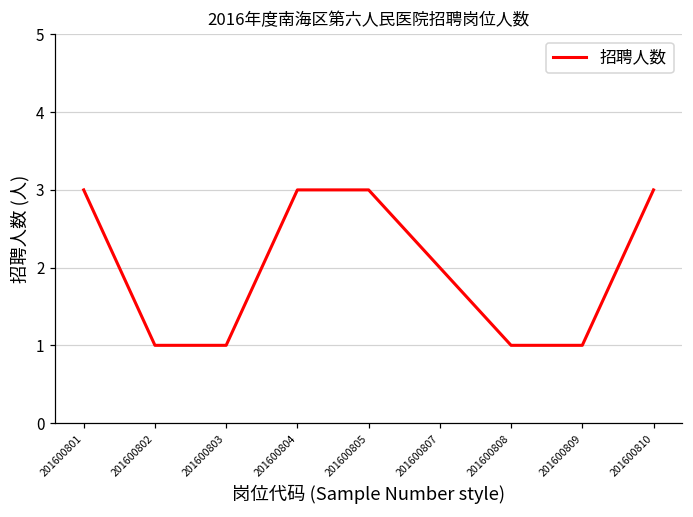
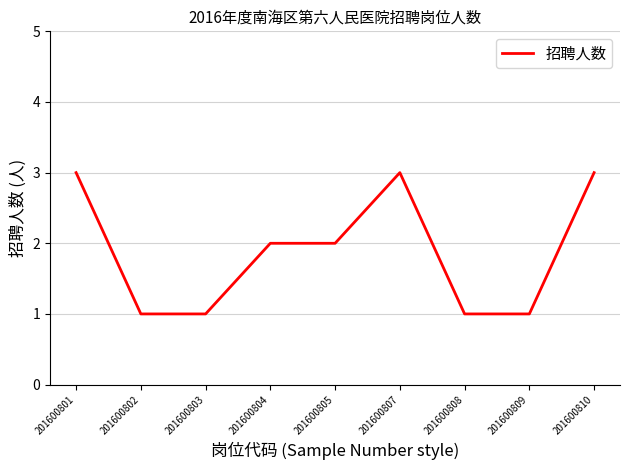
201600804: 3 -> 2
201600805: 3 -> 2
201600807: 2 -> 3
